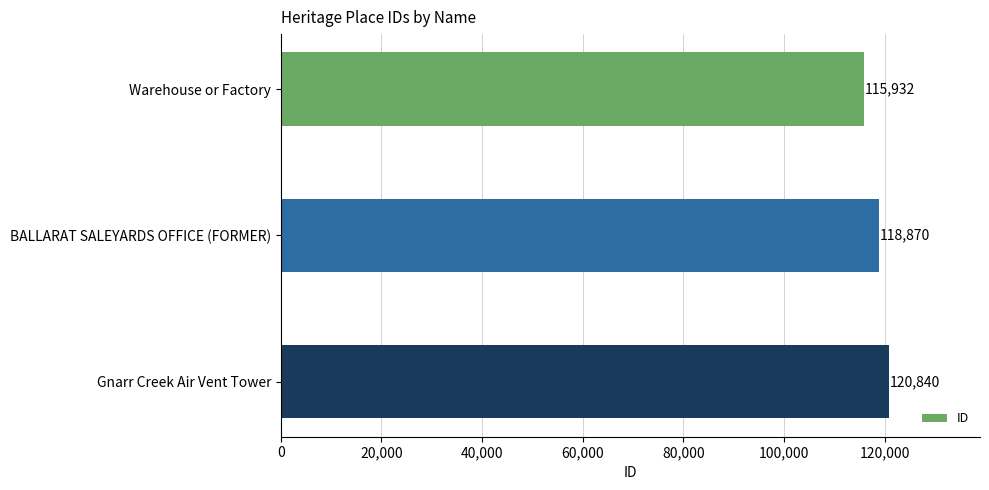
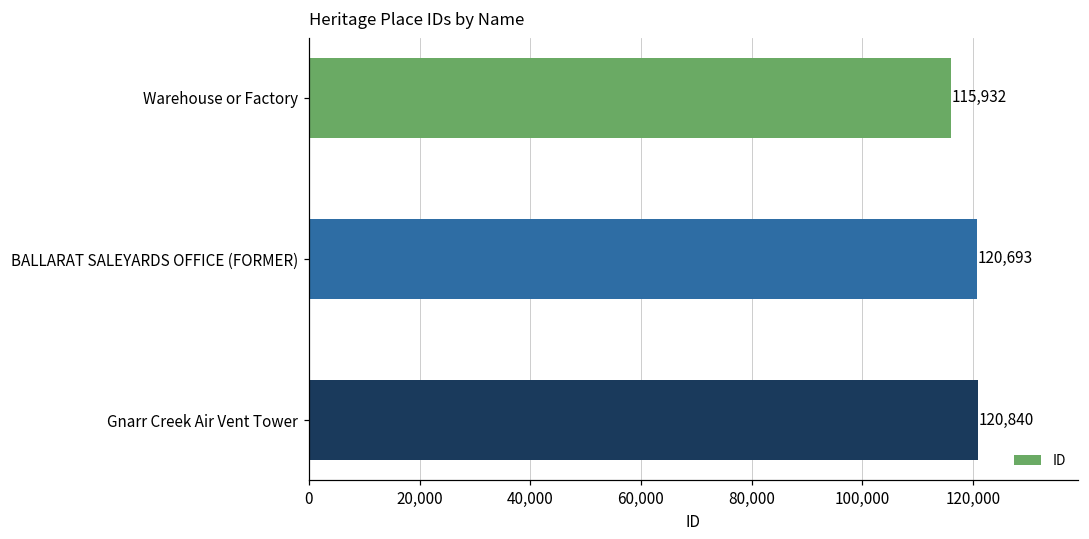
BALLARAT SALEYARDS OFFICE (FORMER): 118,870 -> 120,693
